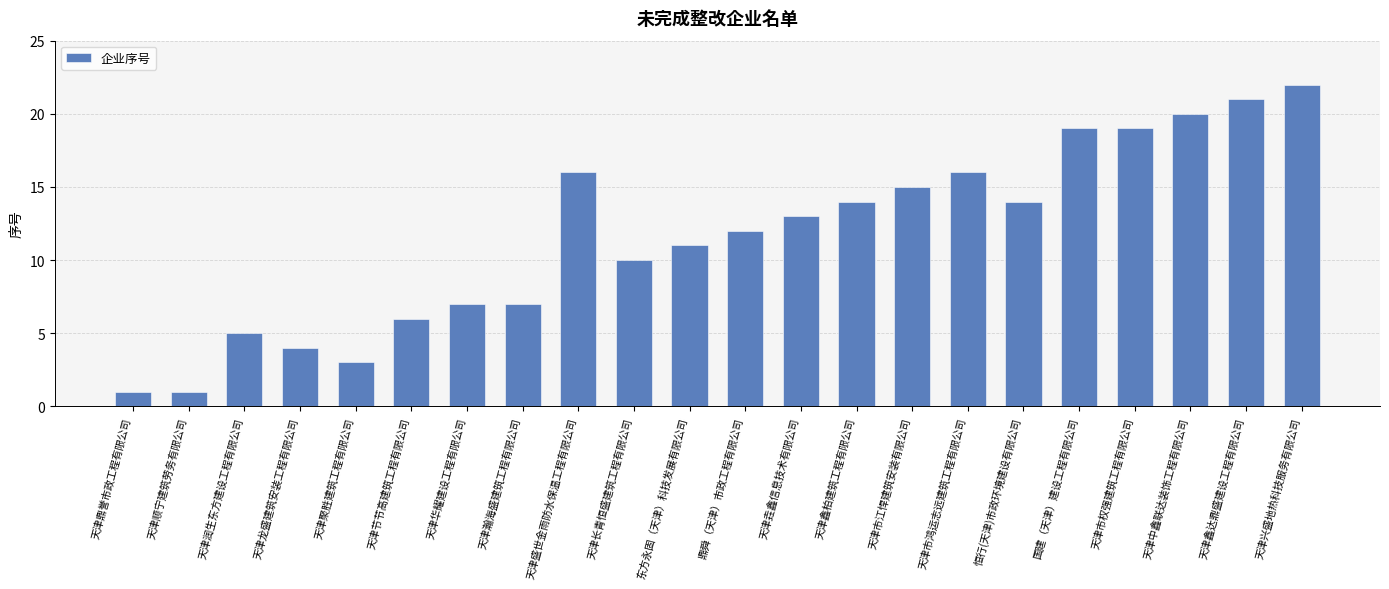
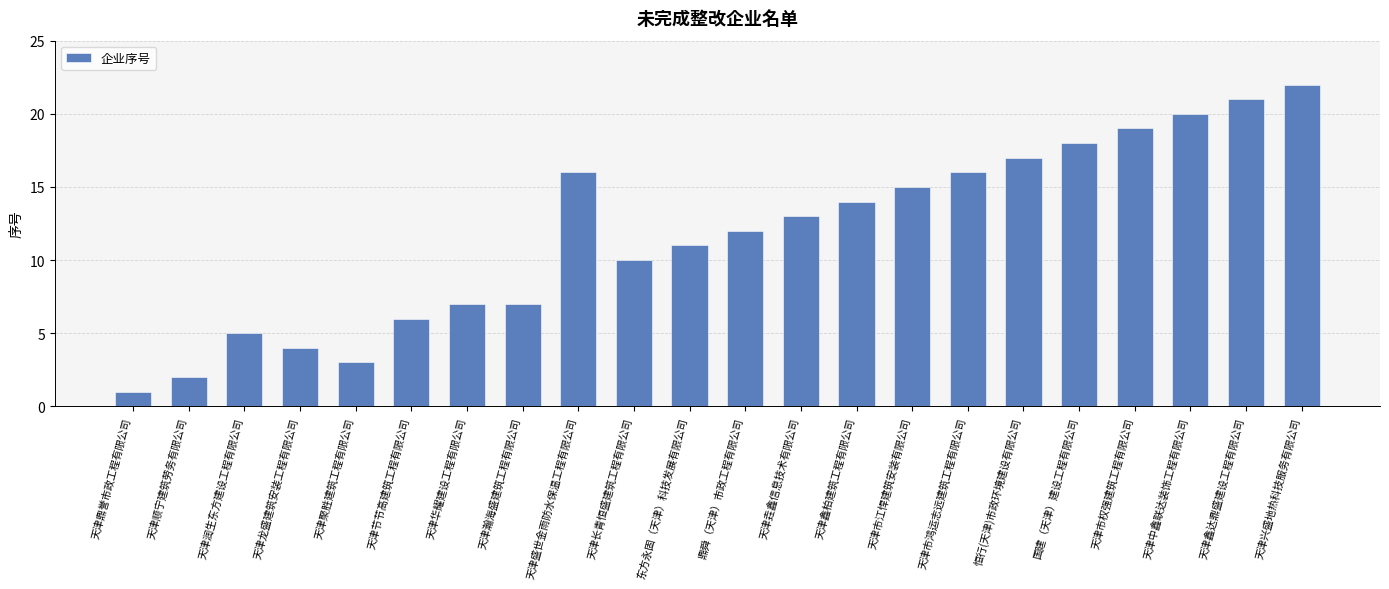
天津顺宁建筑劳务有限公司: 1 -> 2
恒行(天津)市政环境建设有限公司: 14 -> 17
国建（天津）建设工程有限公司: 19 -> 18
